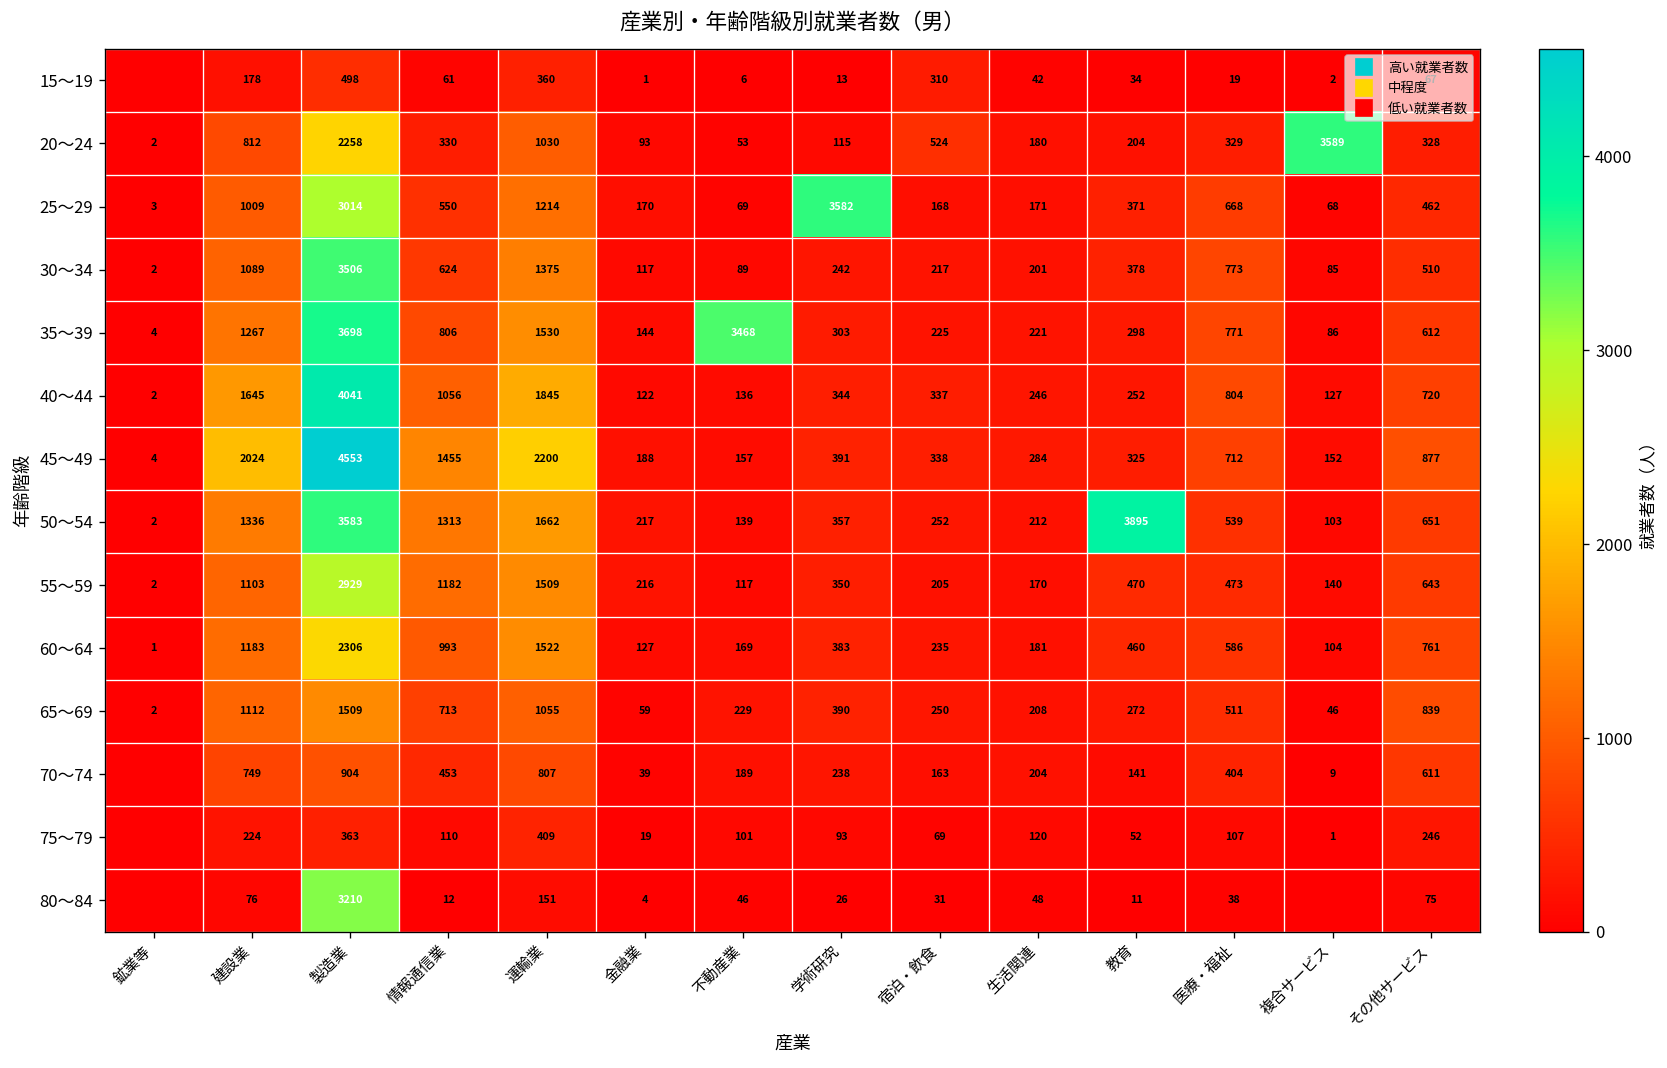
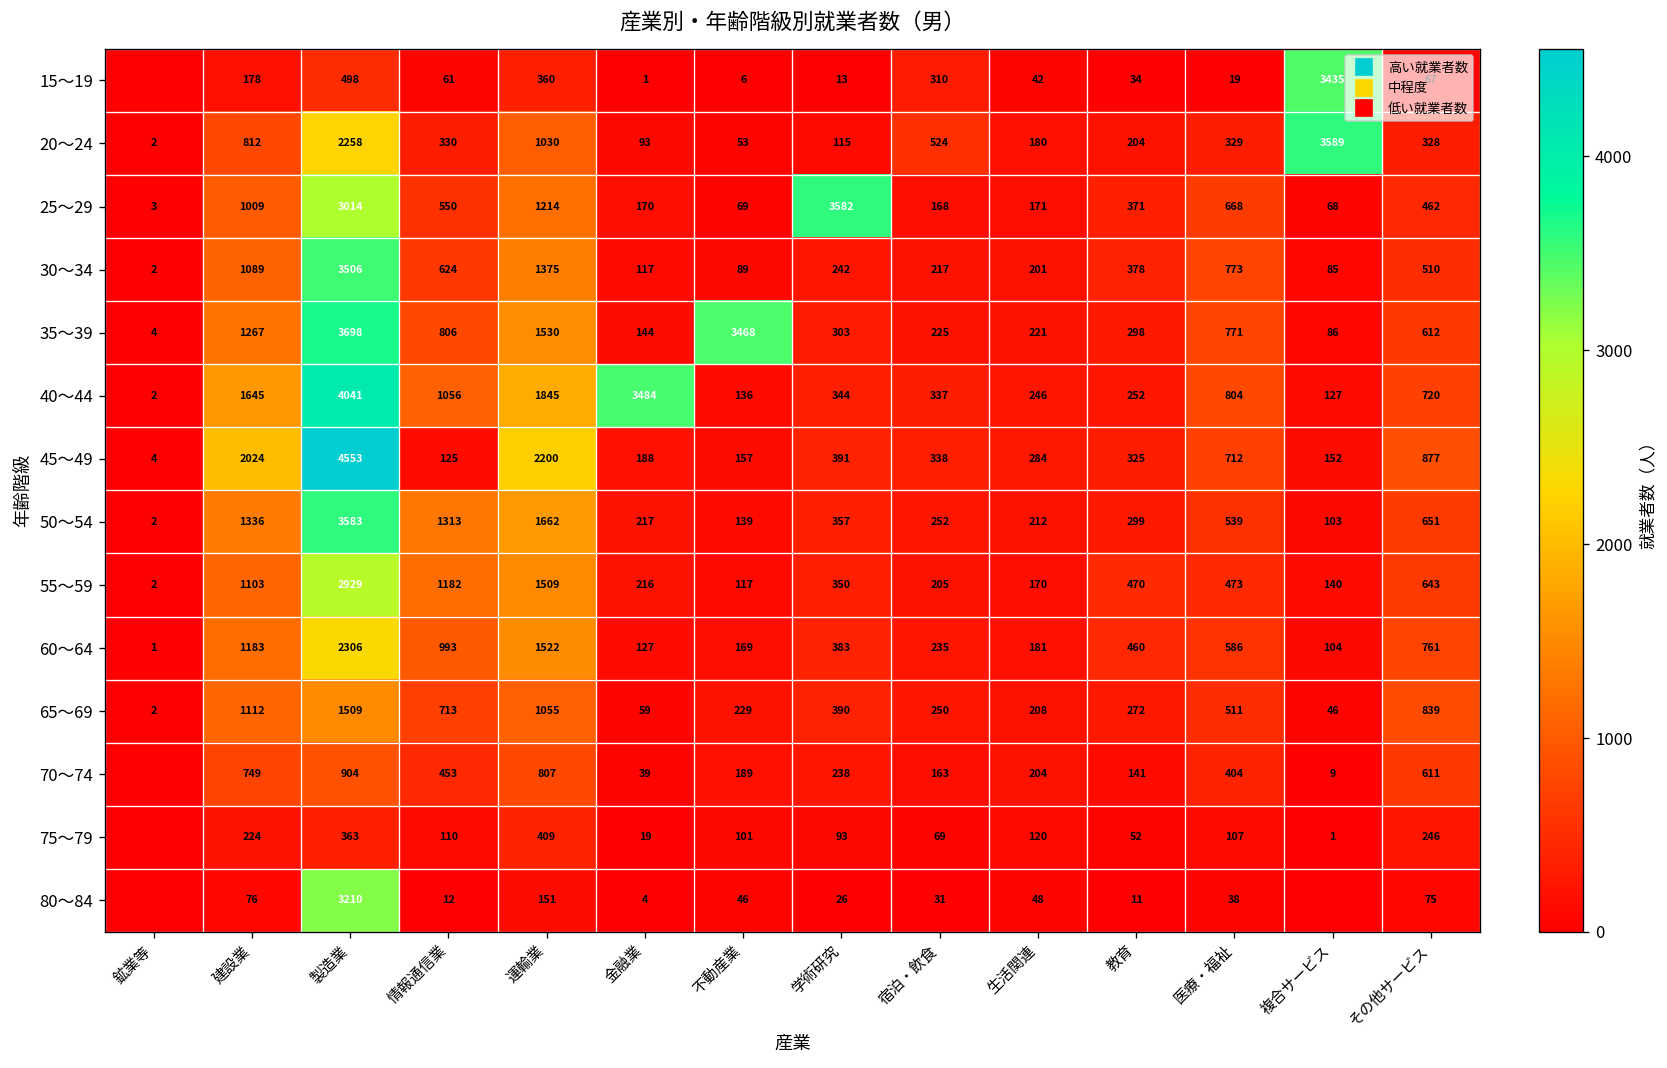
15～19, 複合サービス: 2 -> 3435
40～44, 金融業: 122 -> 3484
45～49, 情報通信業: 1455 -> 125
50～54, 教育: 3895 -> 299
